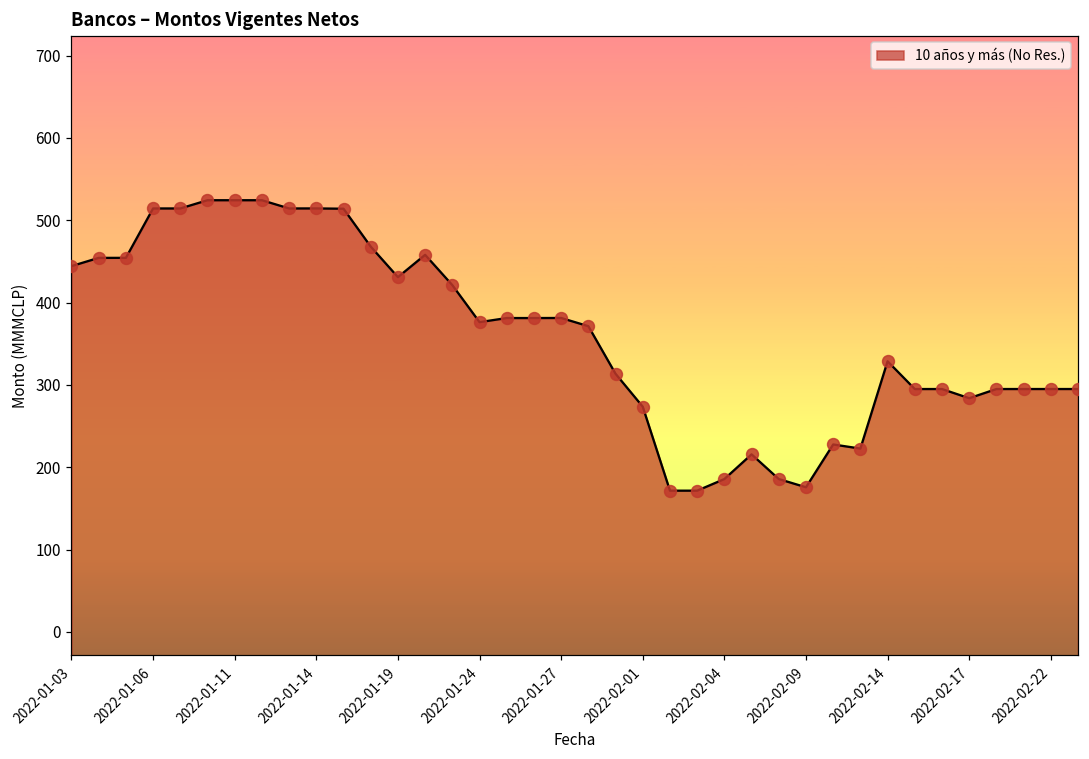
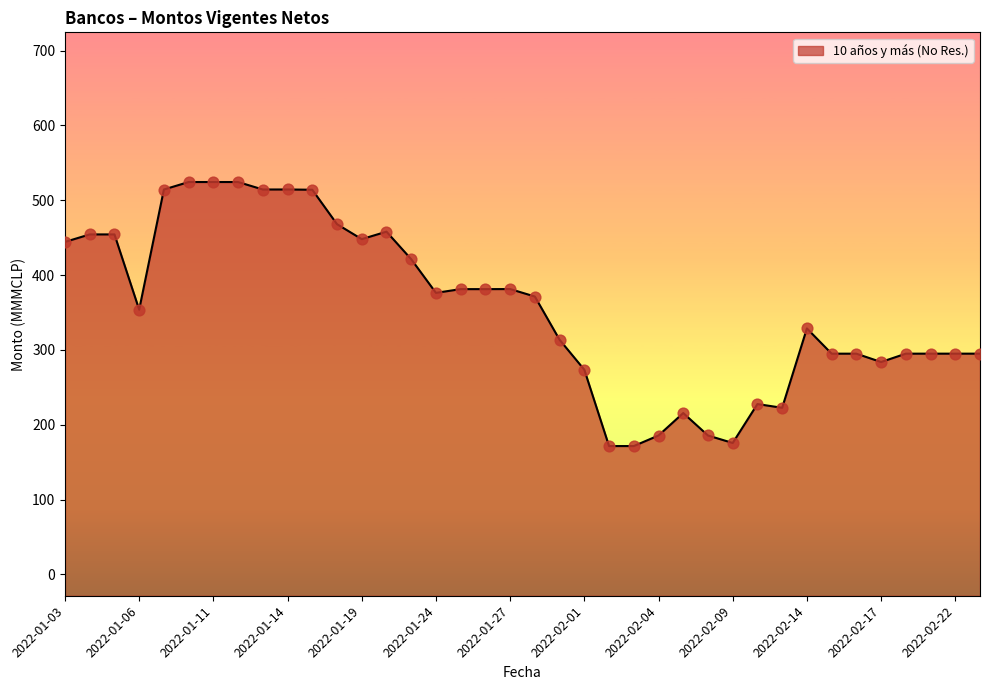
2022-01-06: 510 -> 350
2022-01-19: 430 -> 450
